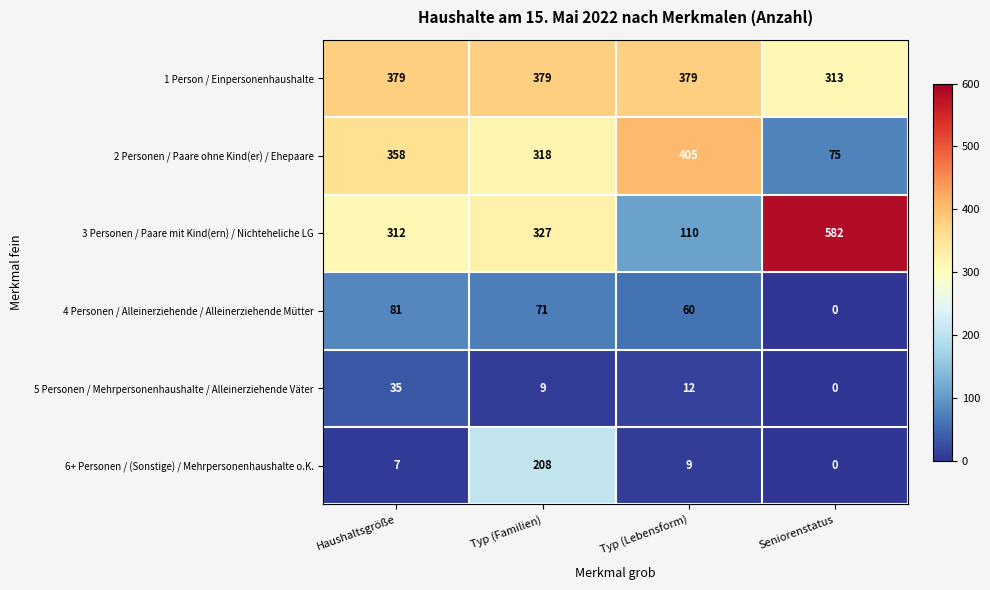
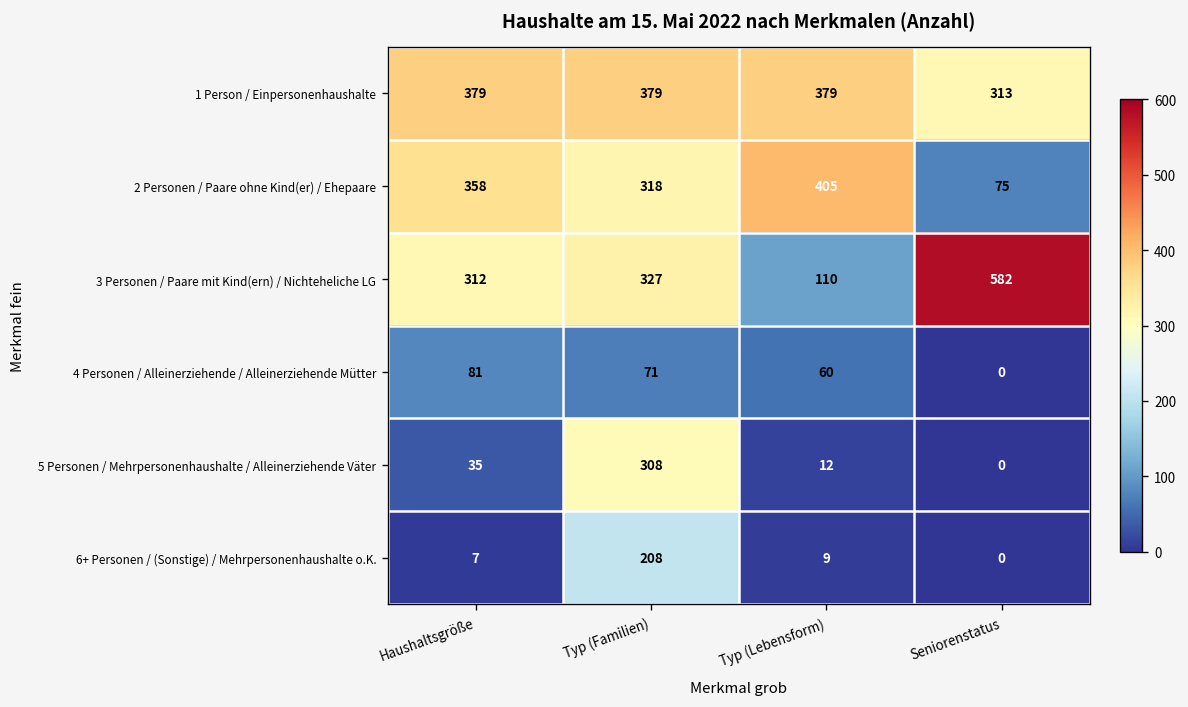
5 Personen / Mehrpersonenhaushalte / Alleinerziehende Väter, Typ (Familien): 9 -> 308
